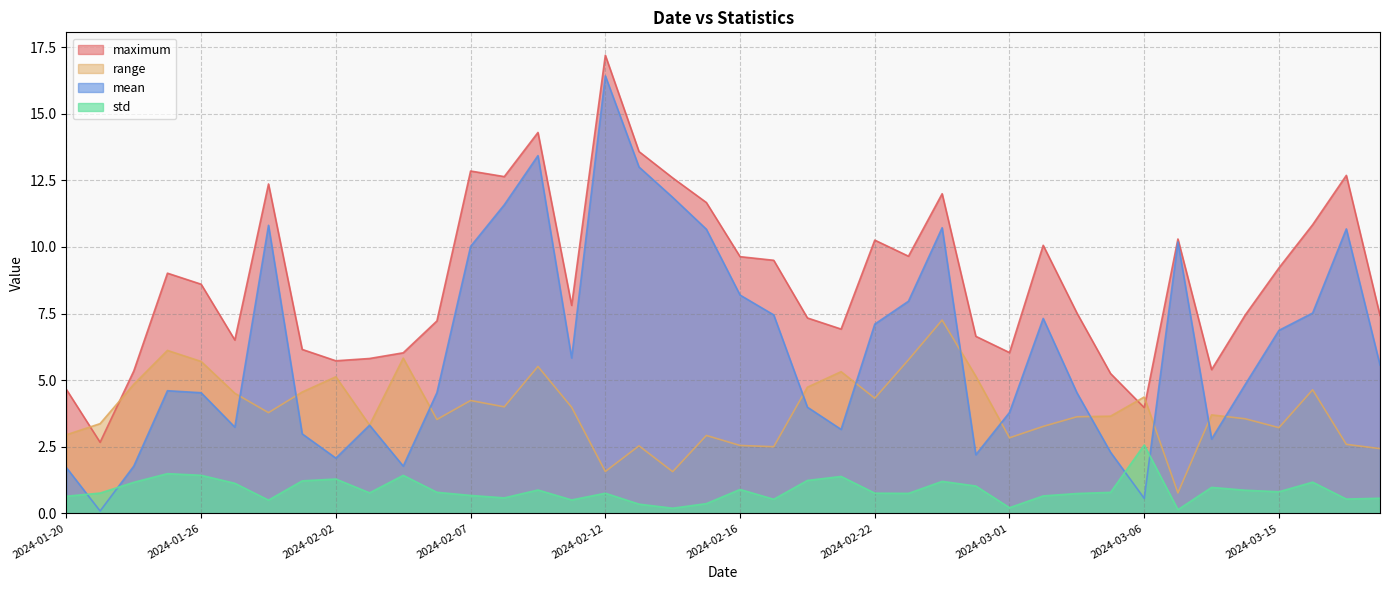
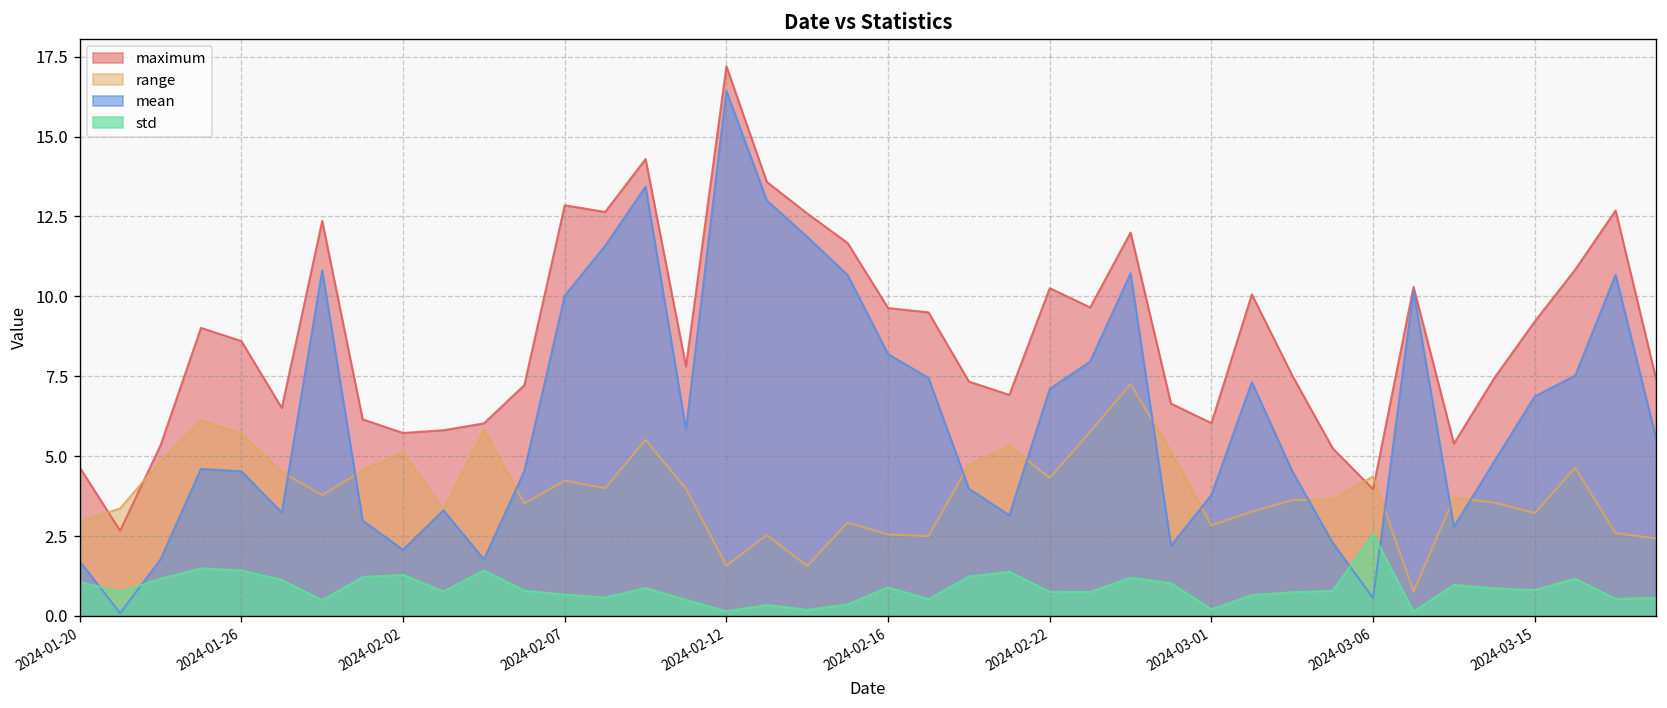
std, 2024-01-20: 0.6 -> 1.1
std, 2024-02-12: 0.8 -> 0.1
